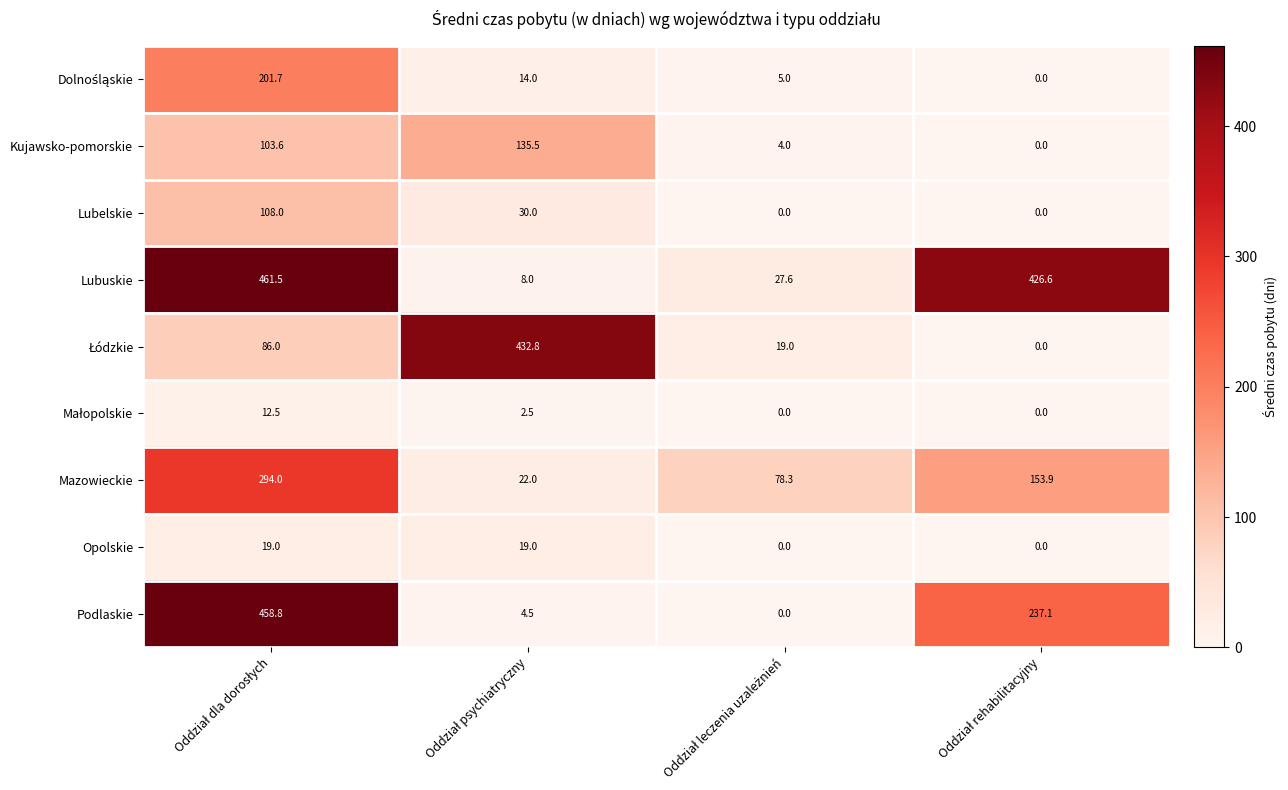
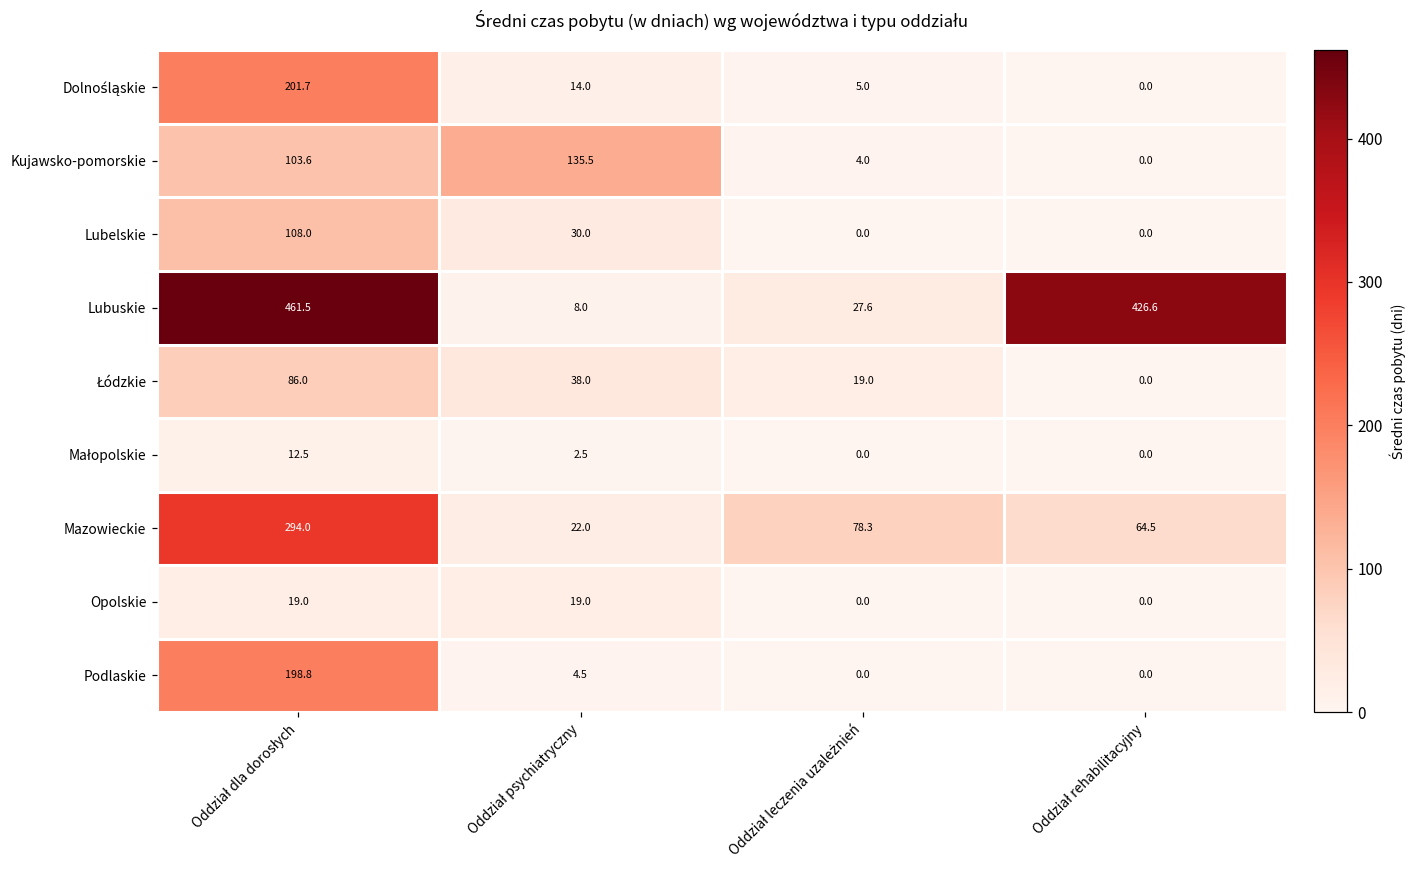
Łódzkie, Oddział psychiatryczny: 432.8 -> 38.0
Mazowieckie, Oddział rehabilitacyjny: 153.9 -> 64.5
Podlaskie, Oddział dla dorosłych: 458.8 -> 198.8
Podlaskie, Oddział rehabilitacyjny: 237.1 -> 0.0
